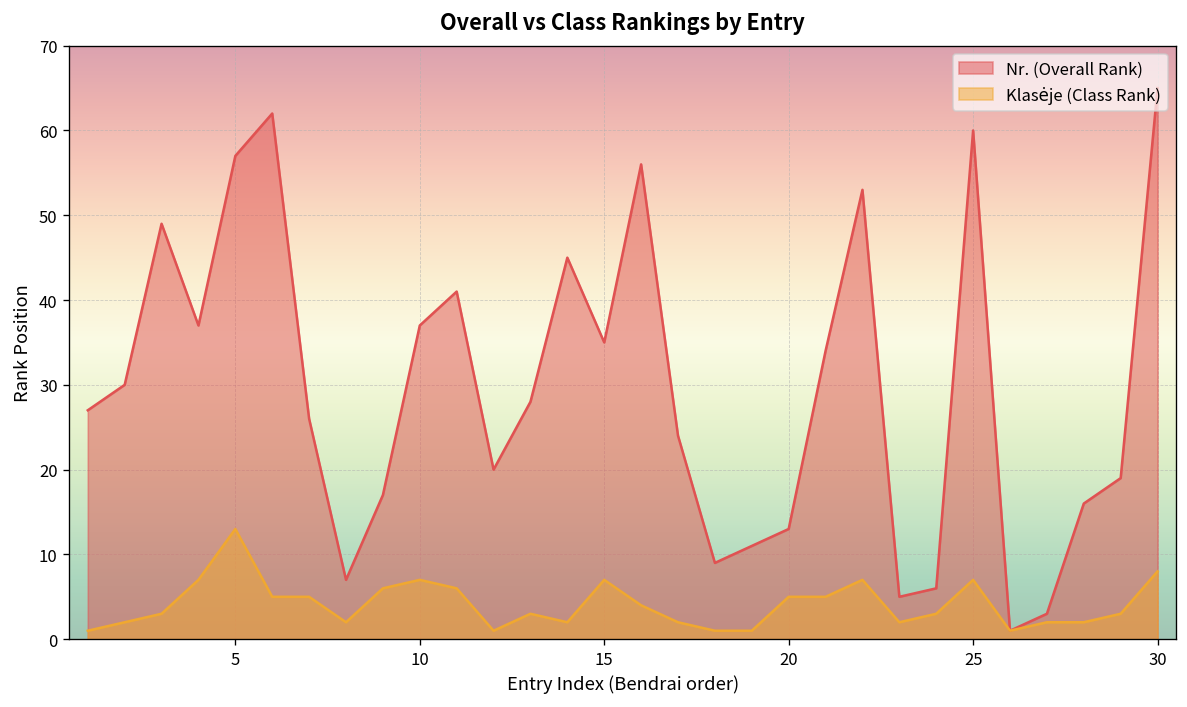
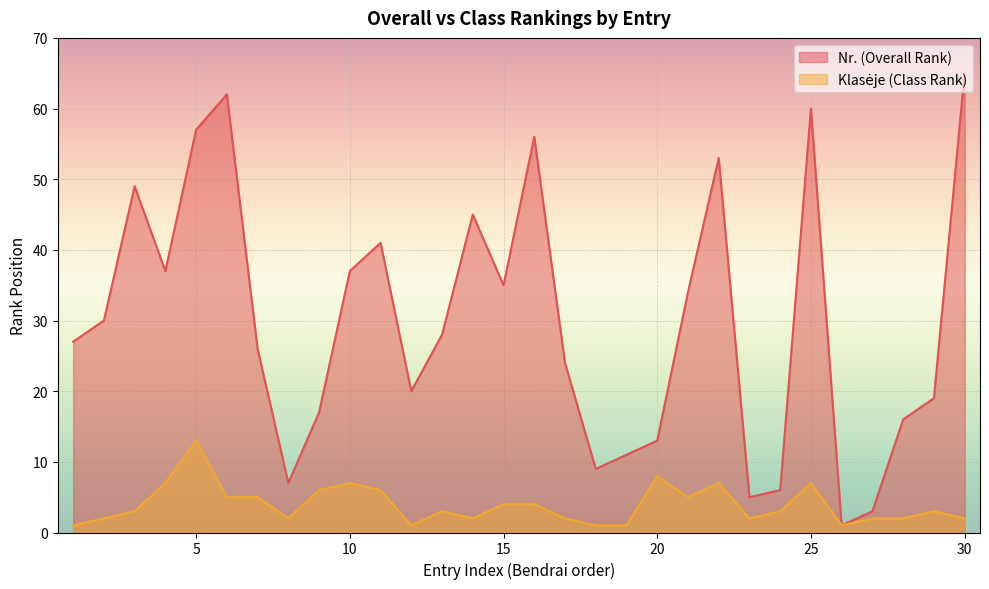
Klasėje (Class Rank), 15: 7 -> 4
Klasėje (Class Rank), 20: 5 -> 8
Klasėje (Class Rank), 30: 8 -> 2
